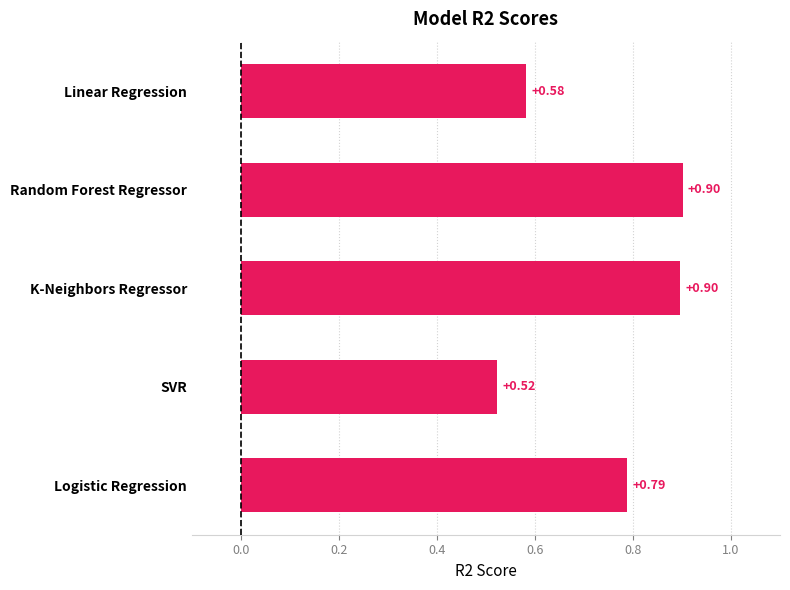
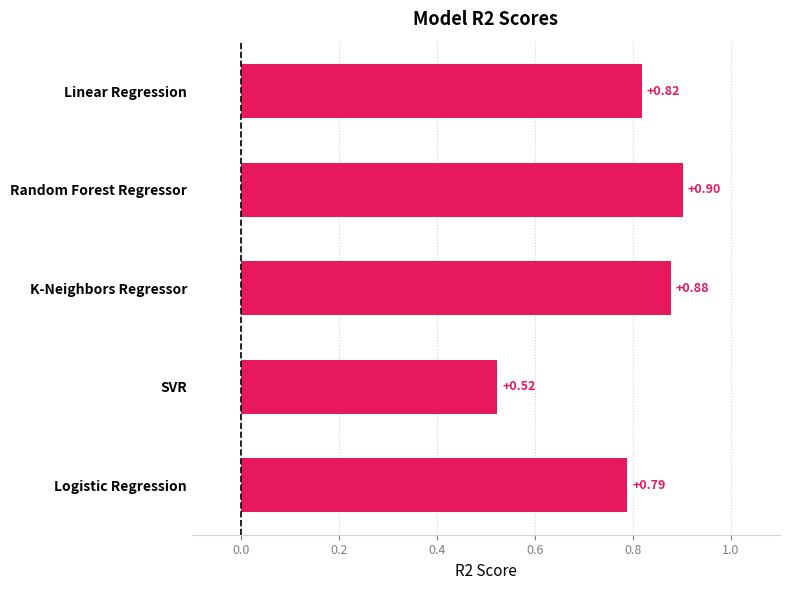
Linear Regression: +0.58 -> +0.82
K-Neighbors Regressor: +0.90 -> +0.88
